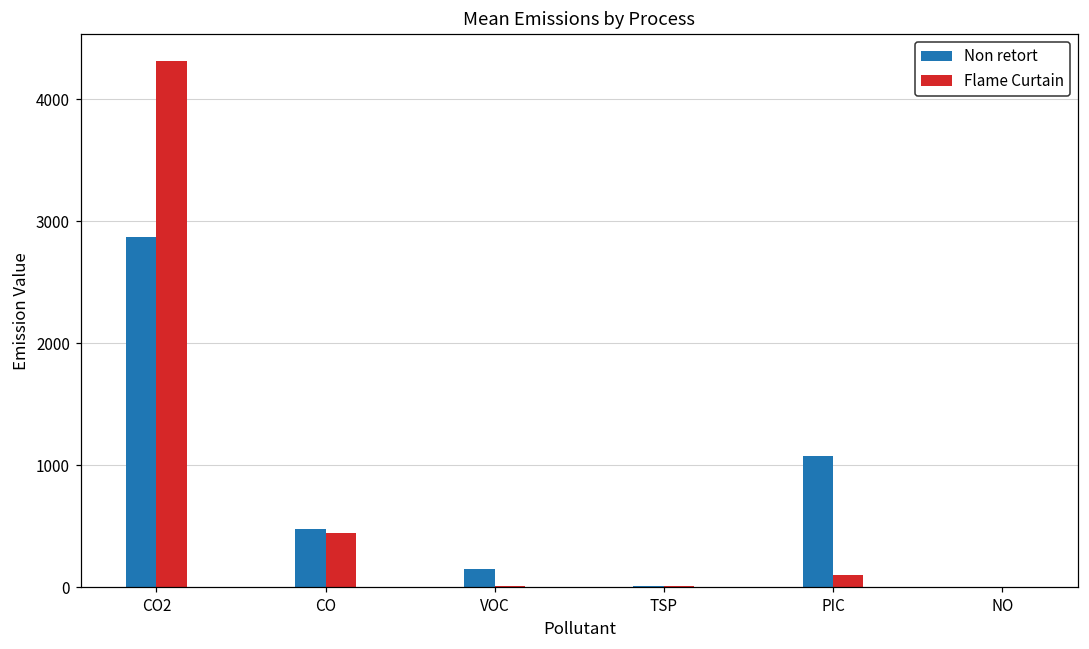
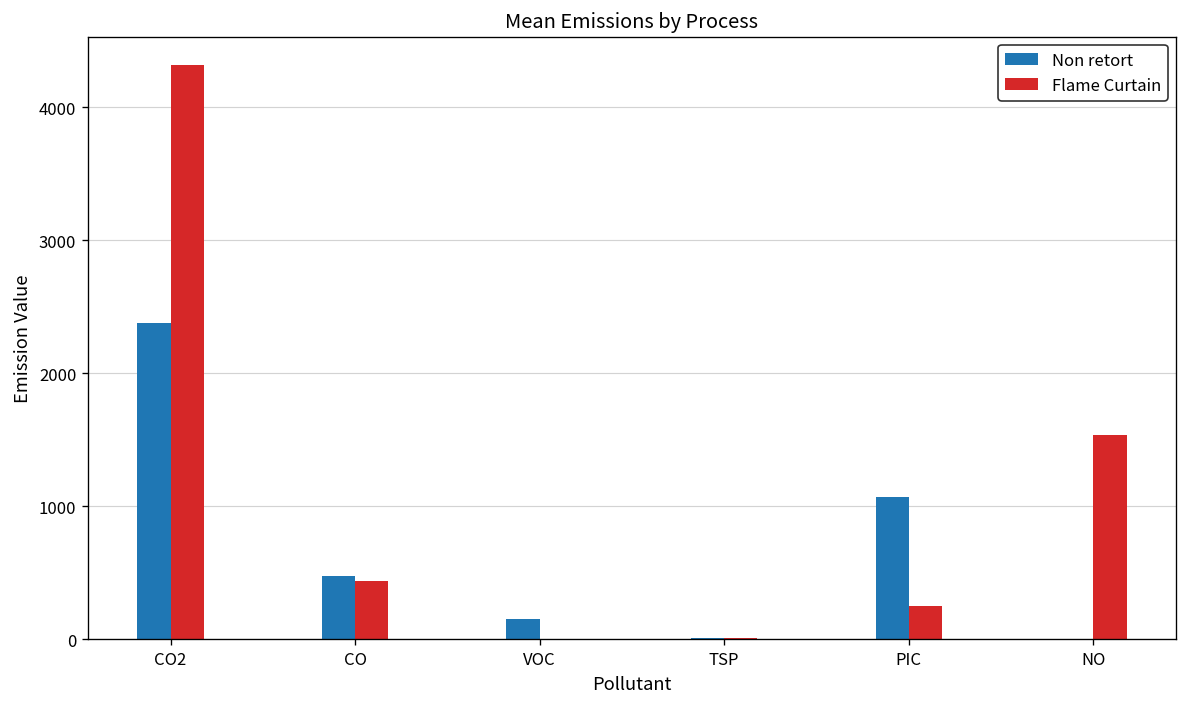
Non retort, CO2: 2870 -> 2380
Flame Curtain, PIC: 100 -> 250
Flame Curtain, NO: 0 -> 1530
